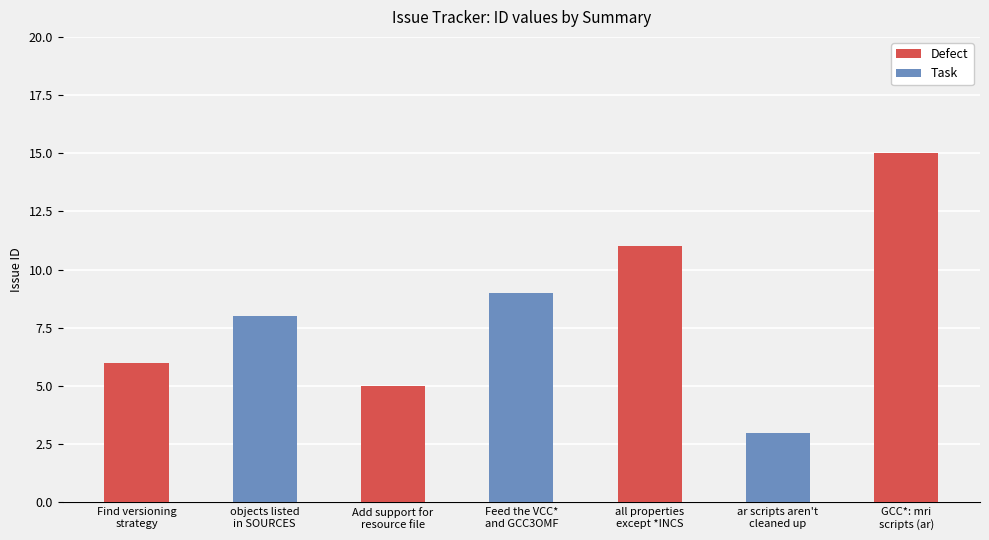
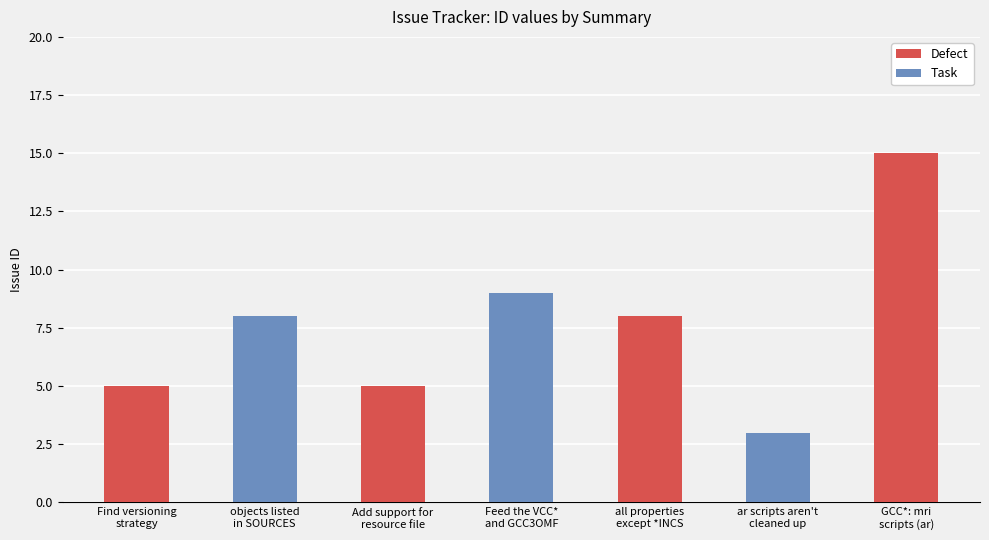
Find versioning strategy: 6 -> 5
all properties except *INCS: 11 -> 8
